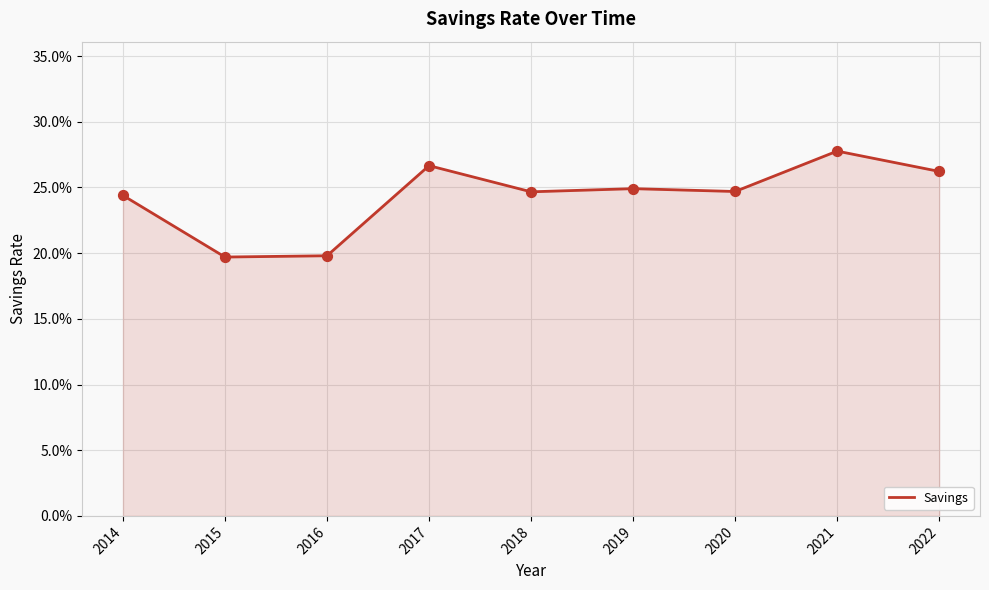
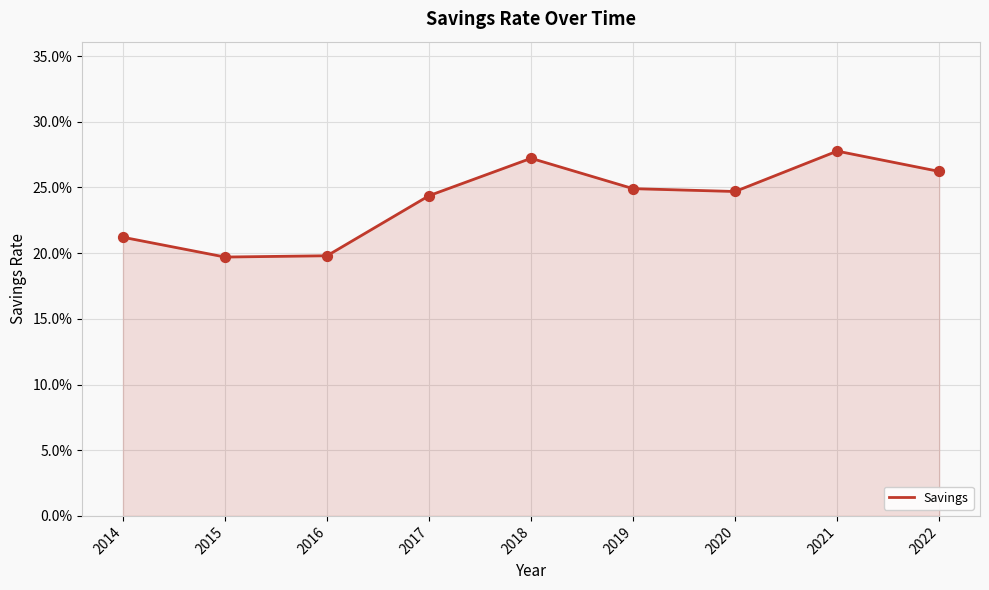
2014: 24.4% -> 21.2%
2017: 26.7% -> 24.4%
2018: 24.7% -> 27.2%
